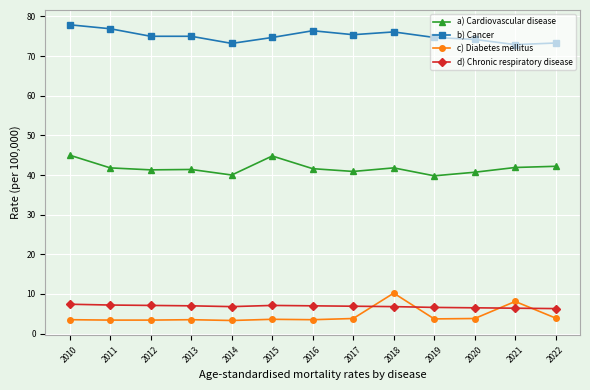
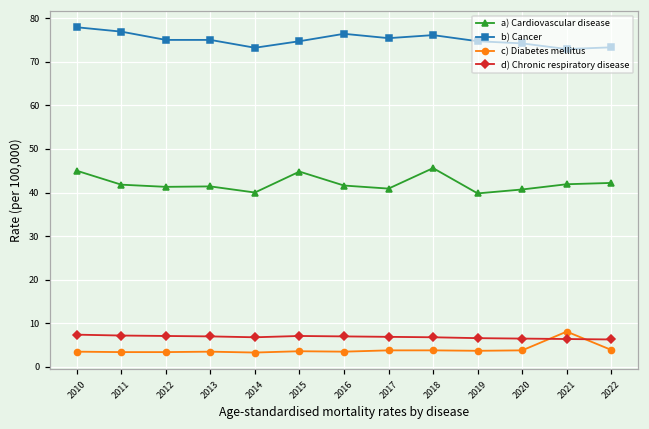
a) Cardiovascular disease, 2018: 42 -> 46
c) Diabetes mellitus, 2018: 10 -> 4
